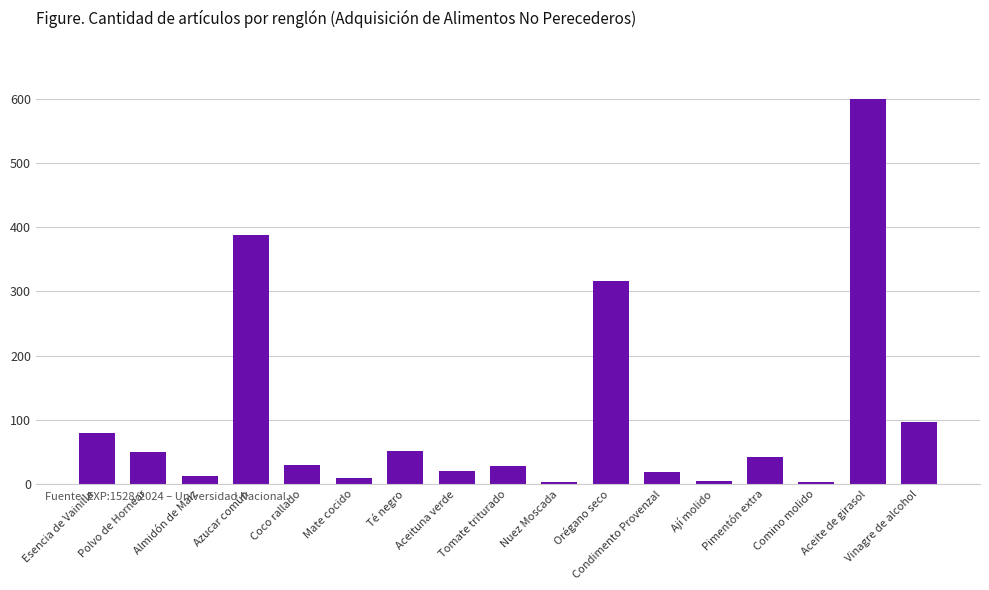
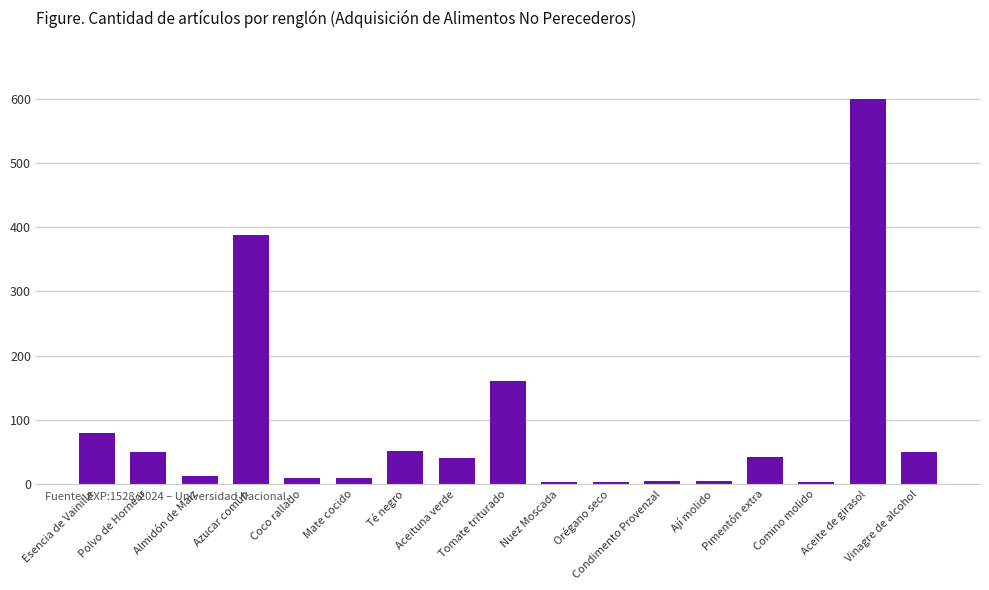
Coco rallado: 30 -> 10
Aceituna verde: 20 -> 40
Tomate triturado: 30 -> 160
Orégano seco: 320 -> 0
Condimento Provenzal: 20 -> 10
Vinagre de alcohol: 100 -> 50
